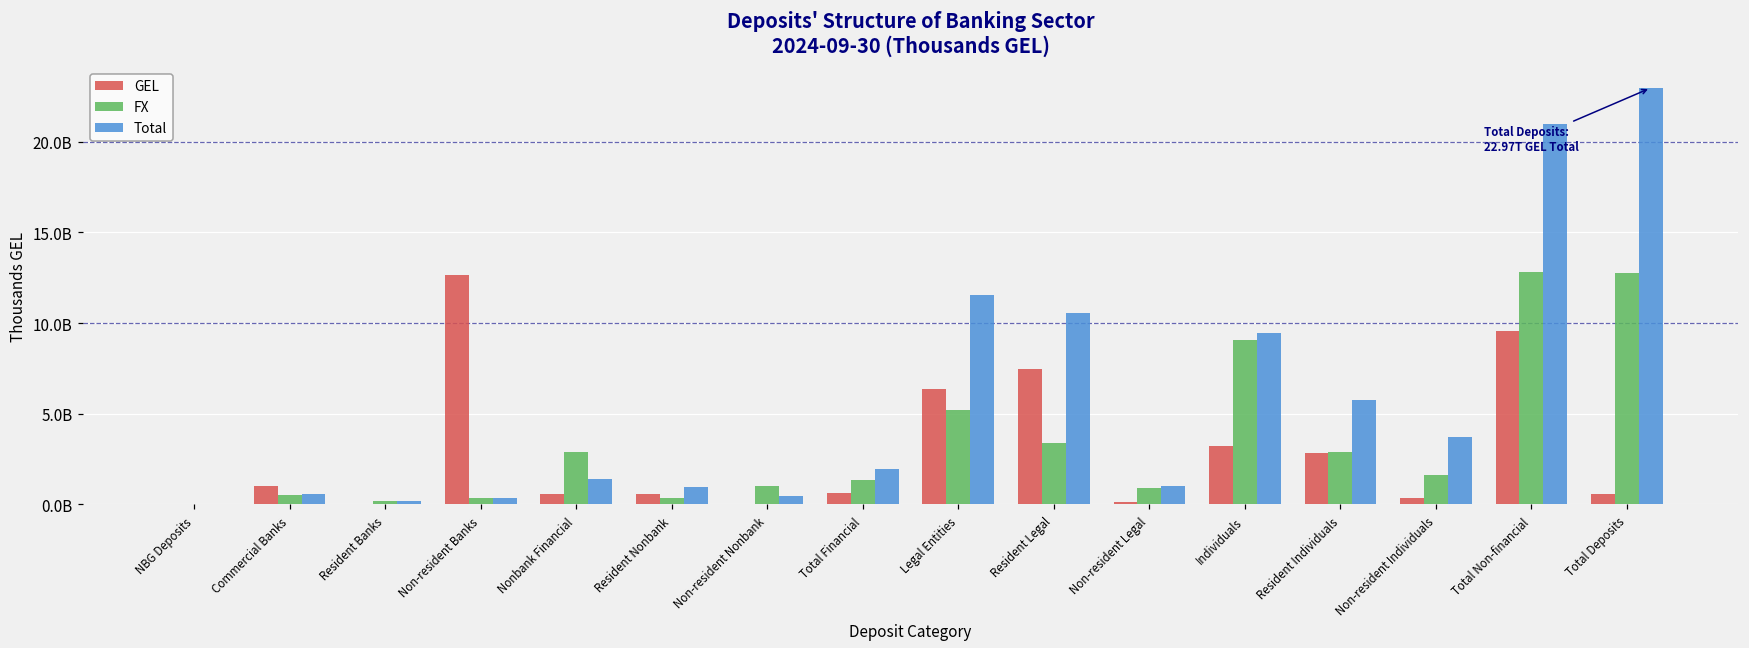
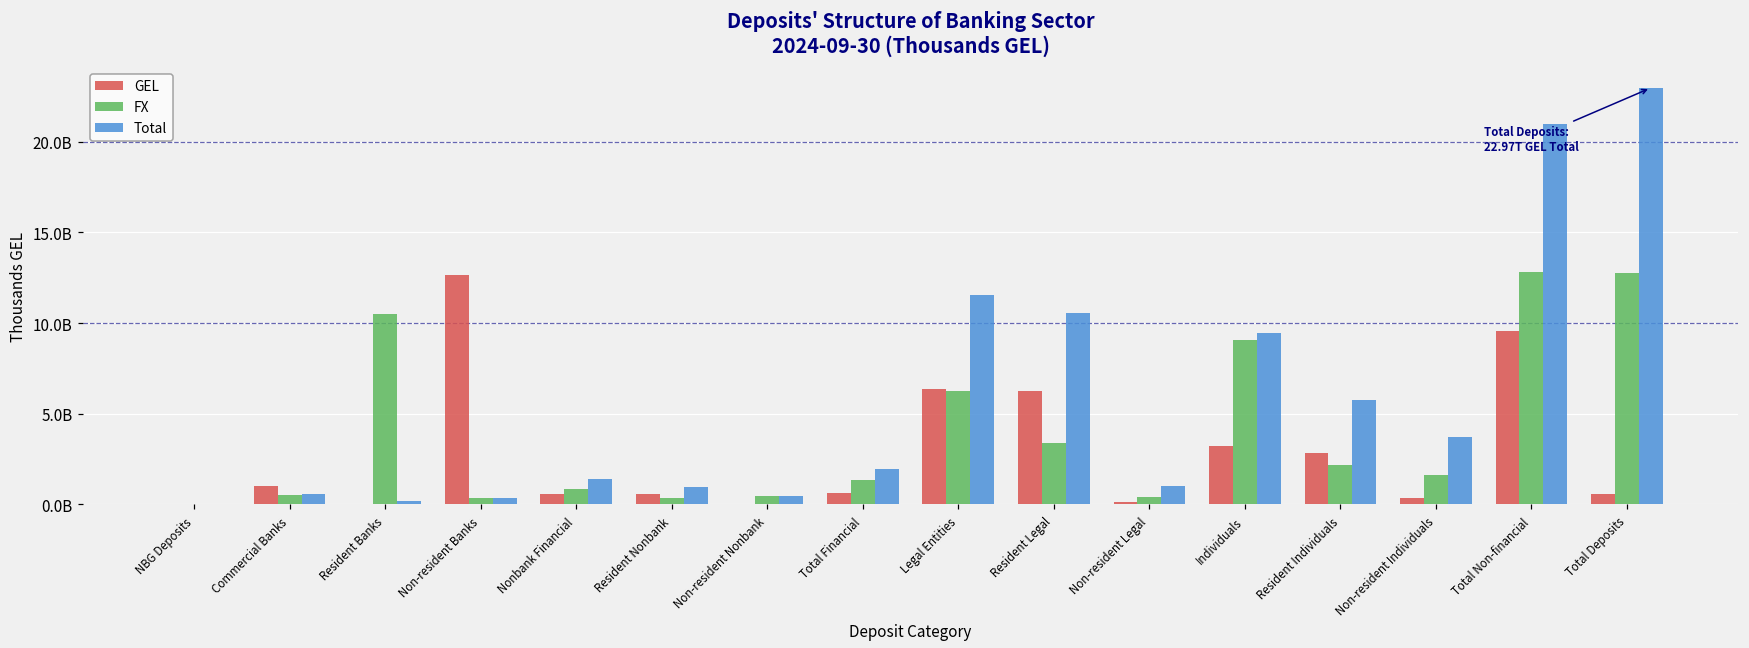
FX, Resident Banks: 200000000 -> 10500000000
FX, Nonbank Financial: 2900000000 -> 800000000
FX, Non-resident Nonbank: 1000000000 -> 500000000
FX, Legal Entities: 5200000000 -> 6300000000
GEL, Resident Legal: 7400000000 -> 6300000000
FX, Non-resident Legal: 900000000 -> 400000000
FX, Resident Individuals: 2900000000 -> 2200000000
